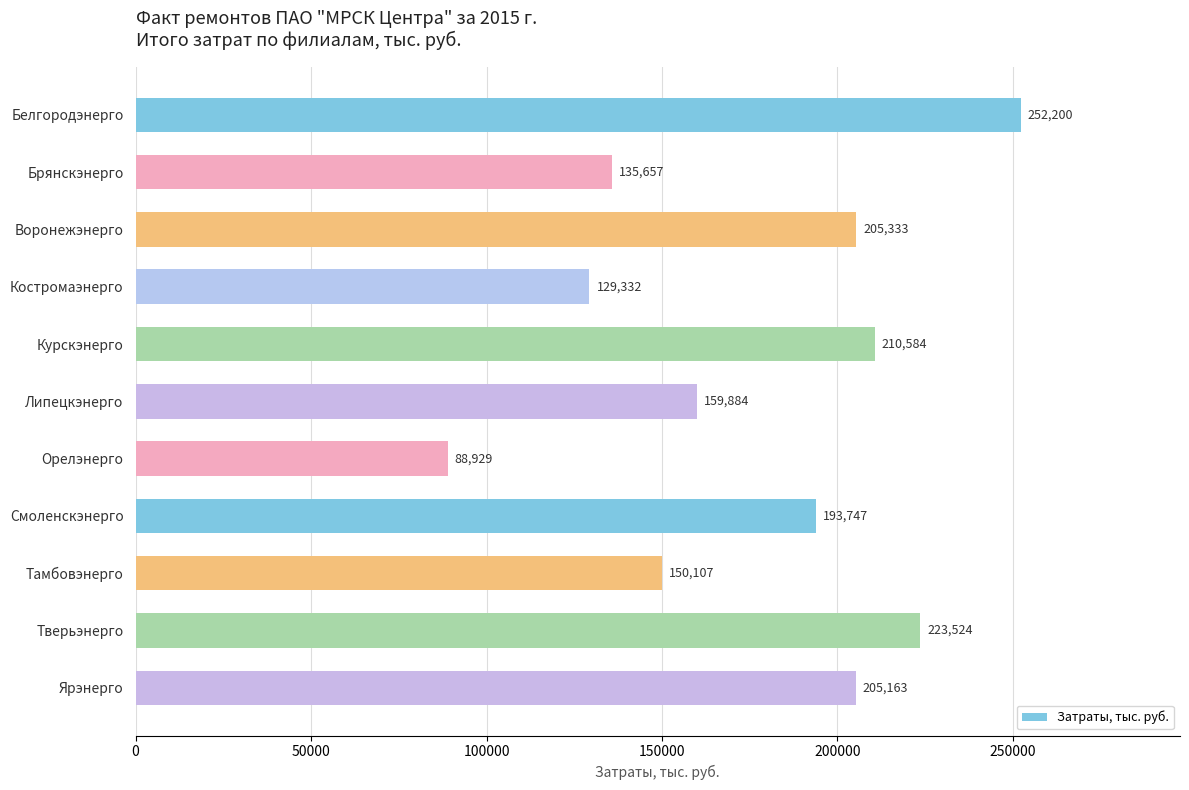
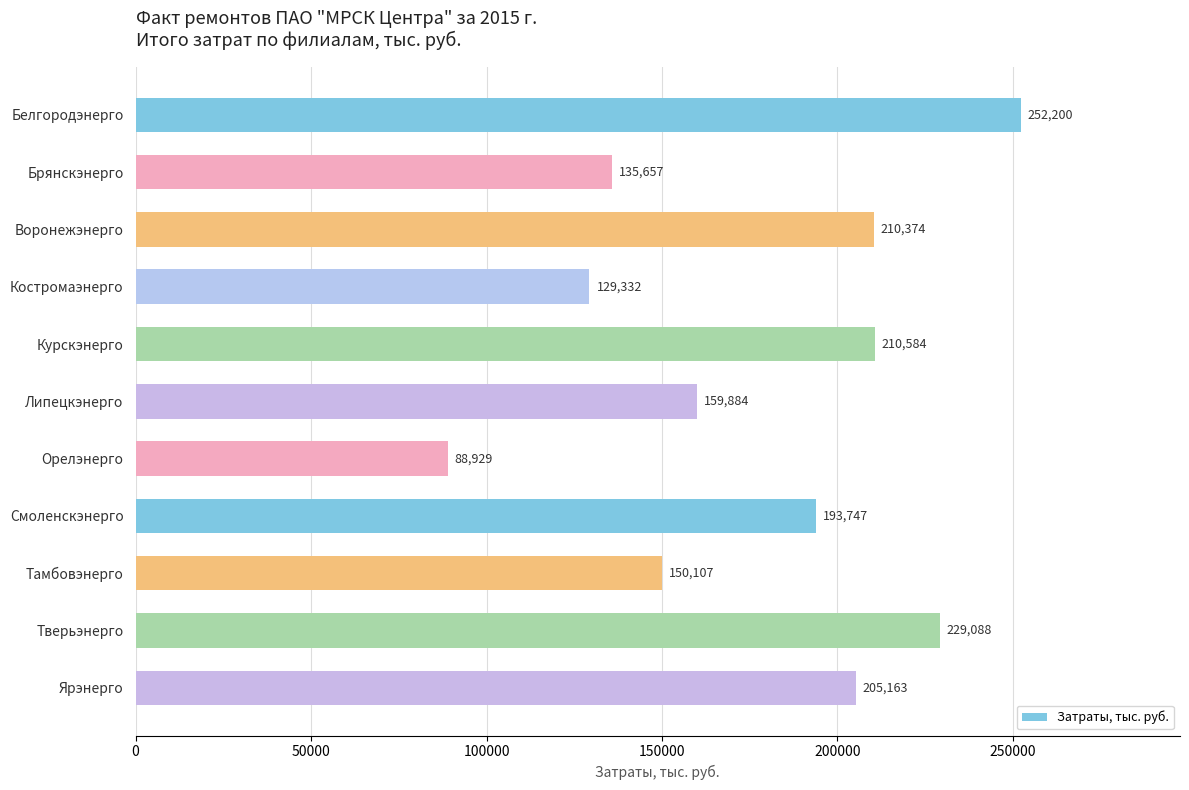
Воронежэнерго: 205,333 -> 210,374
Тверьэнерго: 223,524 -> 229,088
